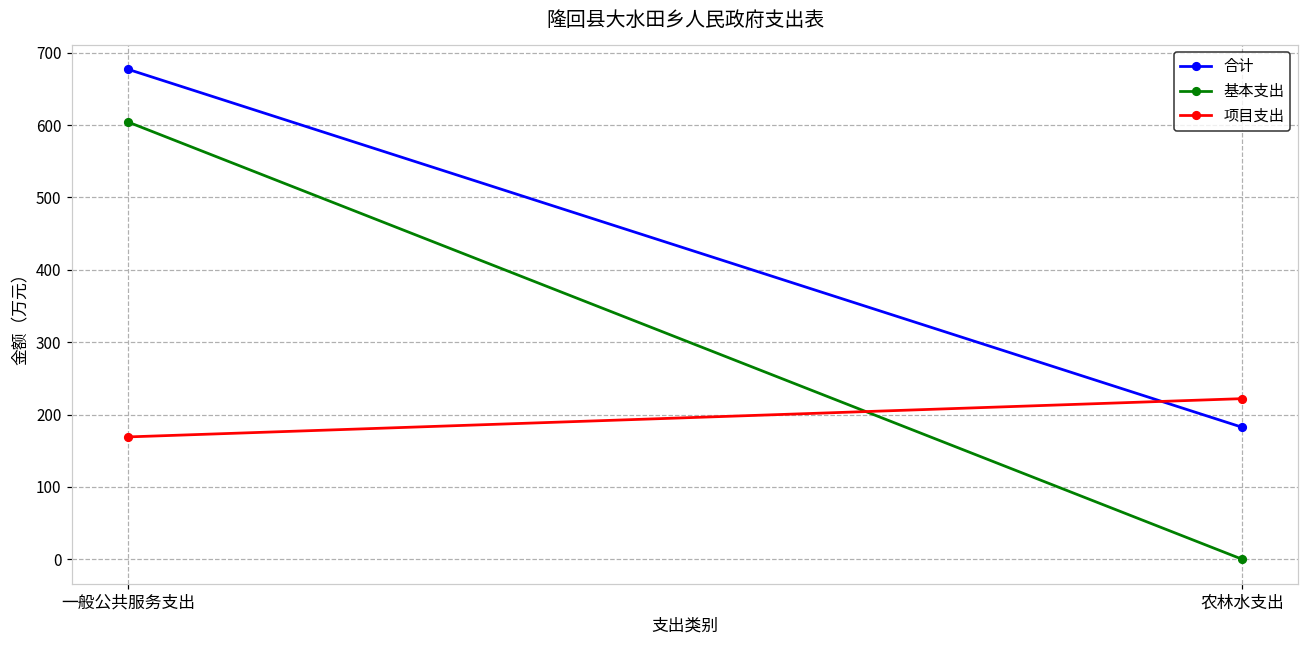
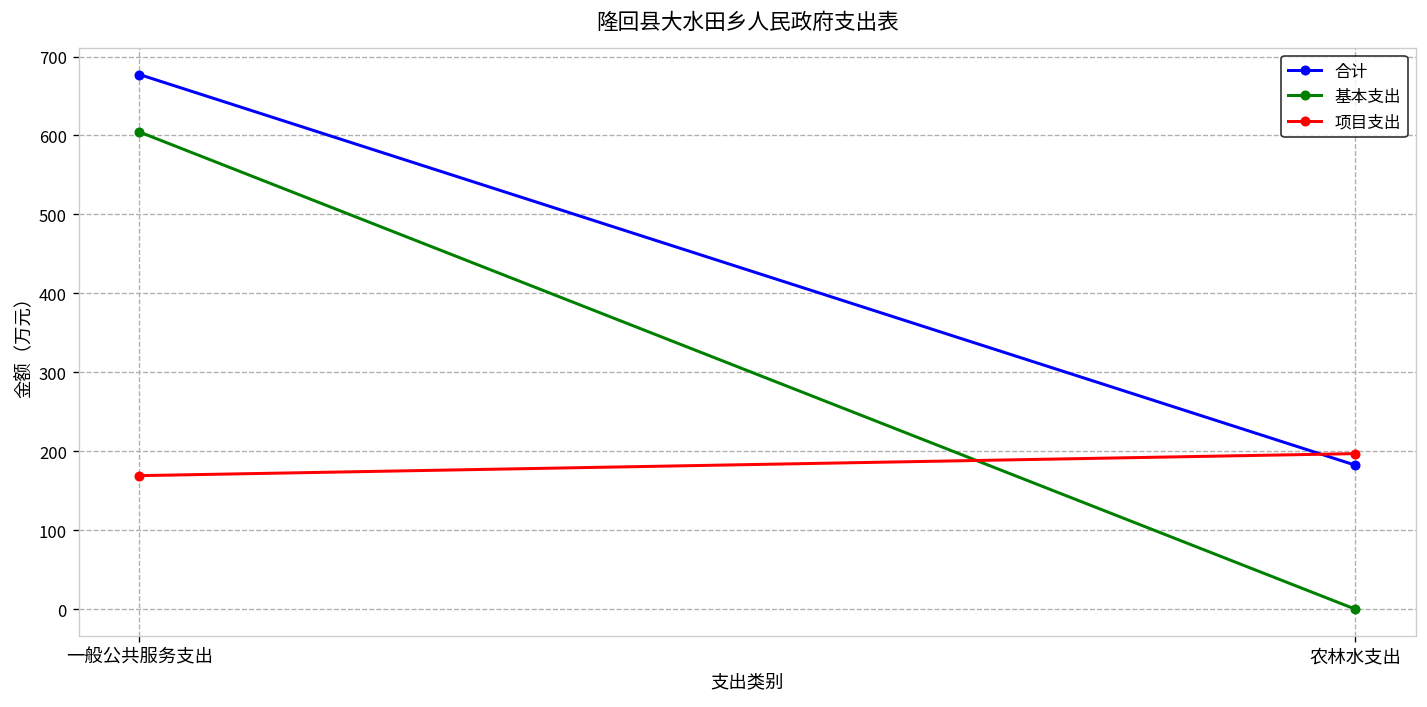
项目支出, 农林水支出: 220 -> 200
